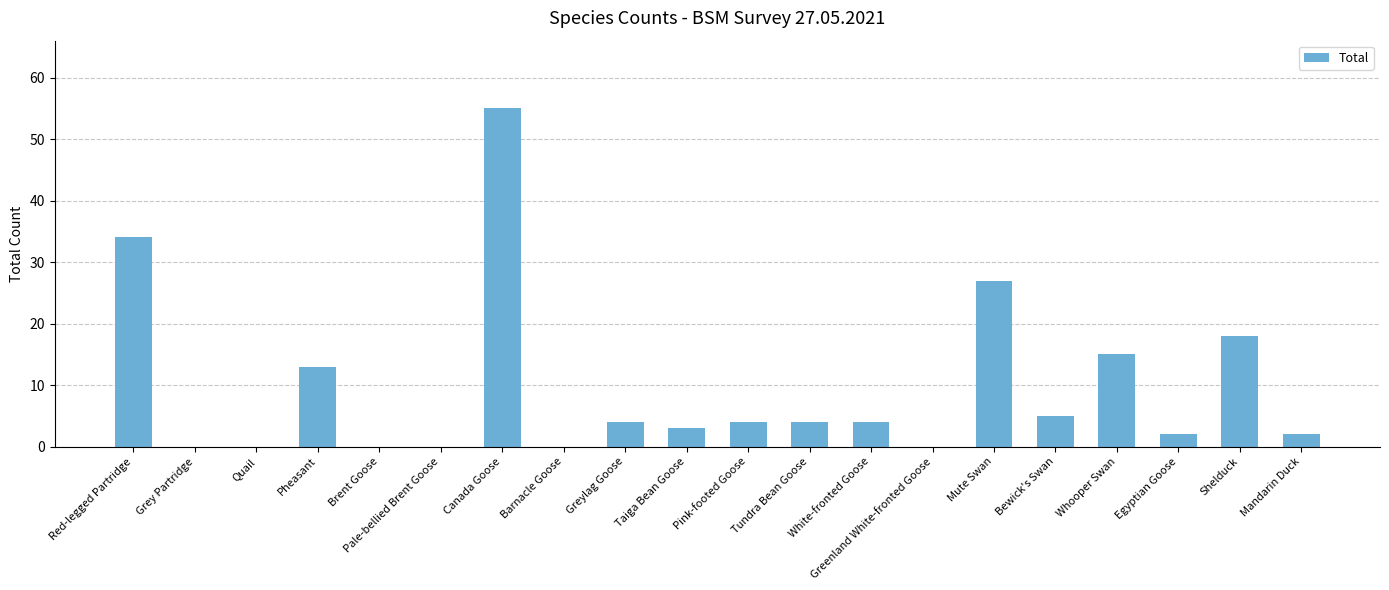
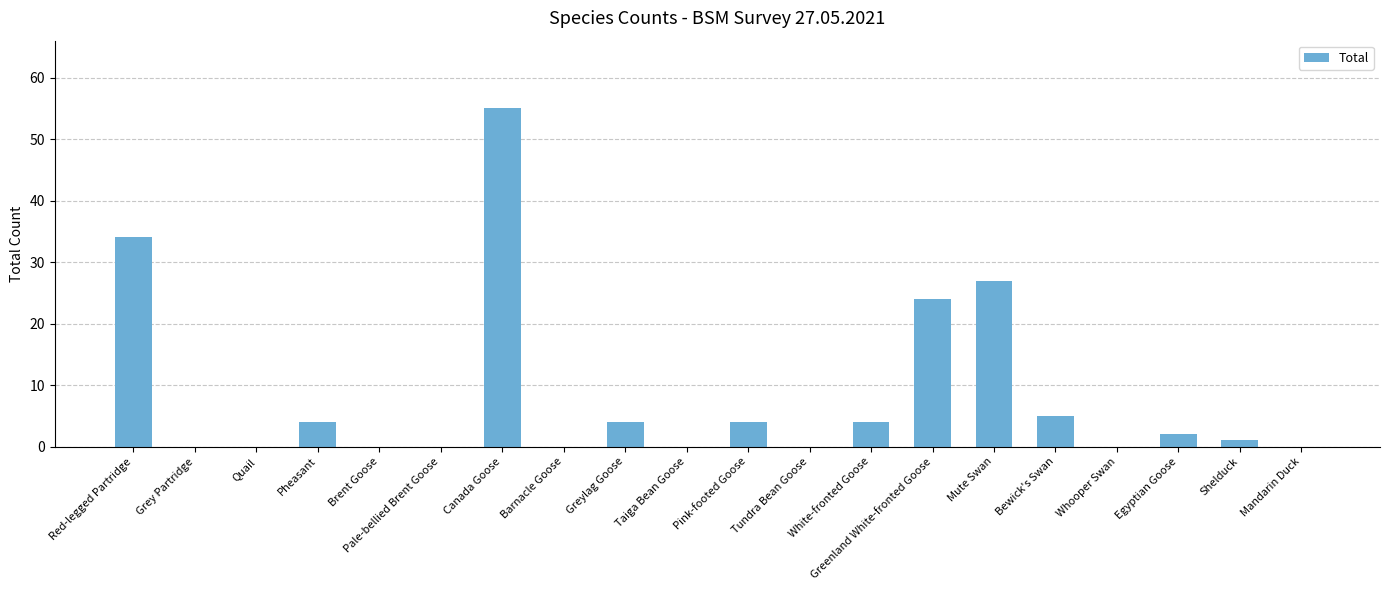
Pheasant: 13 -> 4
Taiga Bean Goose: 3 -> 0
Tundra Bean Goose: 4 -> 0
Greenland White-fronted Goose: 0 -> 24
Whooper Swan: 15 -> 0
Shelduck: 18 -> 1
Mandarin Duck: 2 -> 0
